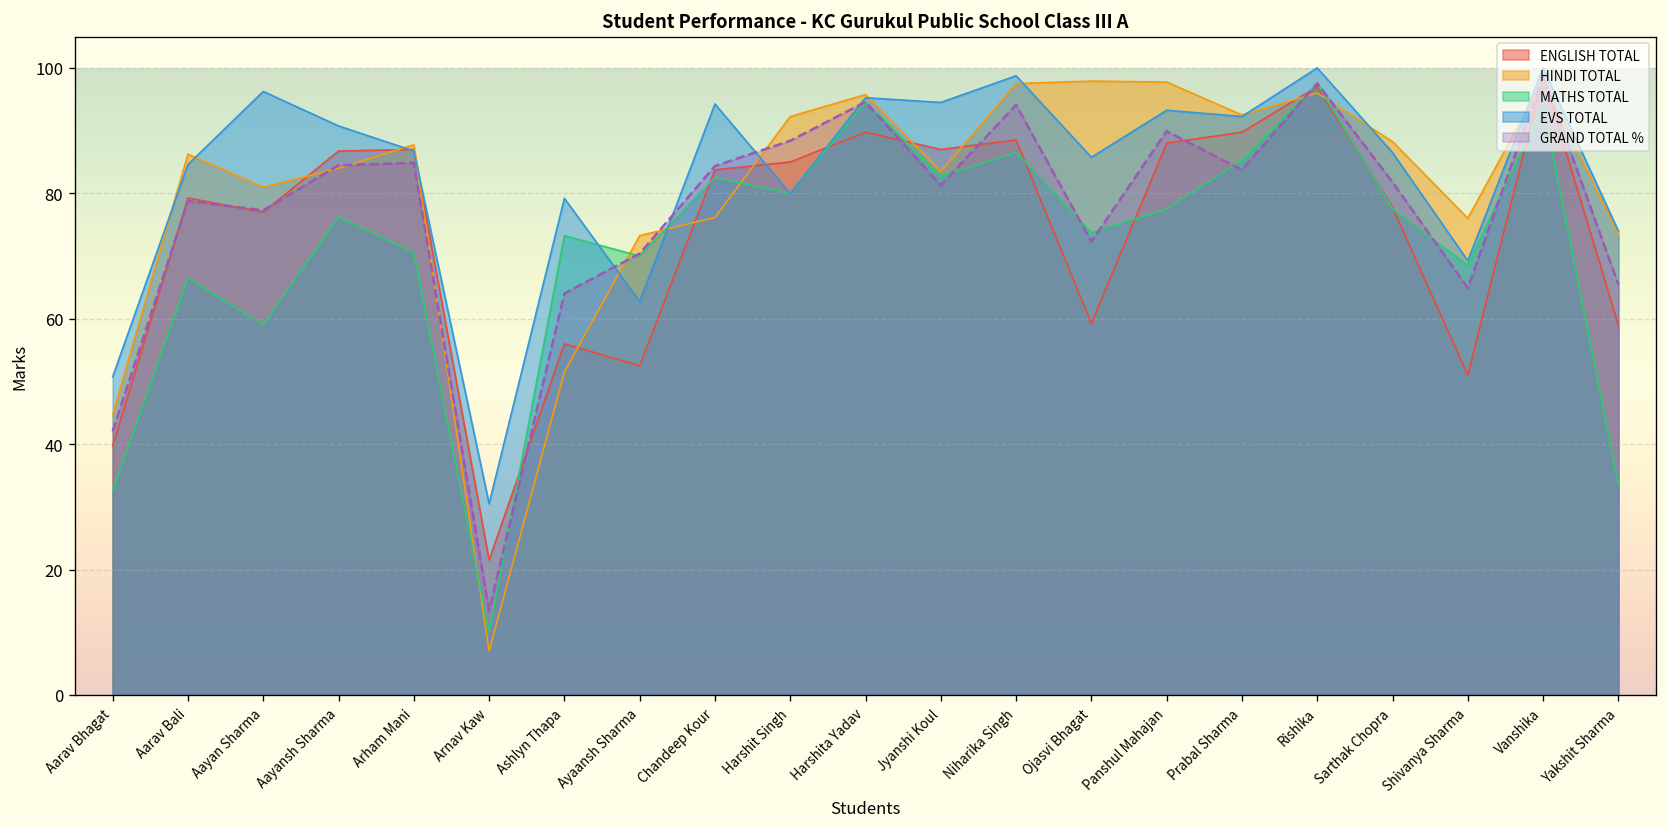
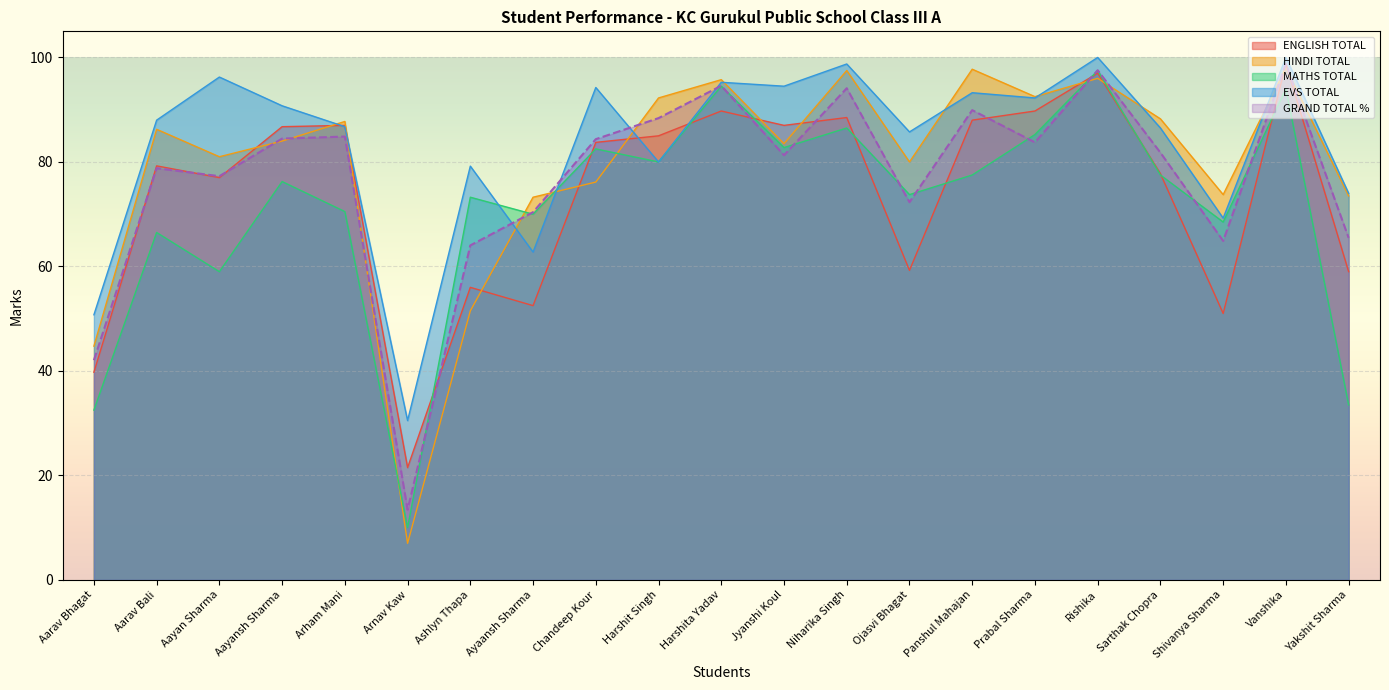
EVS TOTAL, Aarav Bali: 85 -> 88
HINDI TOTAL, Ojasvi Bhagat: 98 -> 80
HINDI TOTAL, Shivanya Sharma: 76 -> 74
